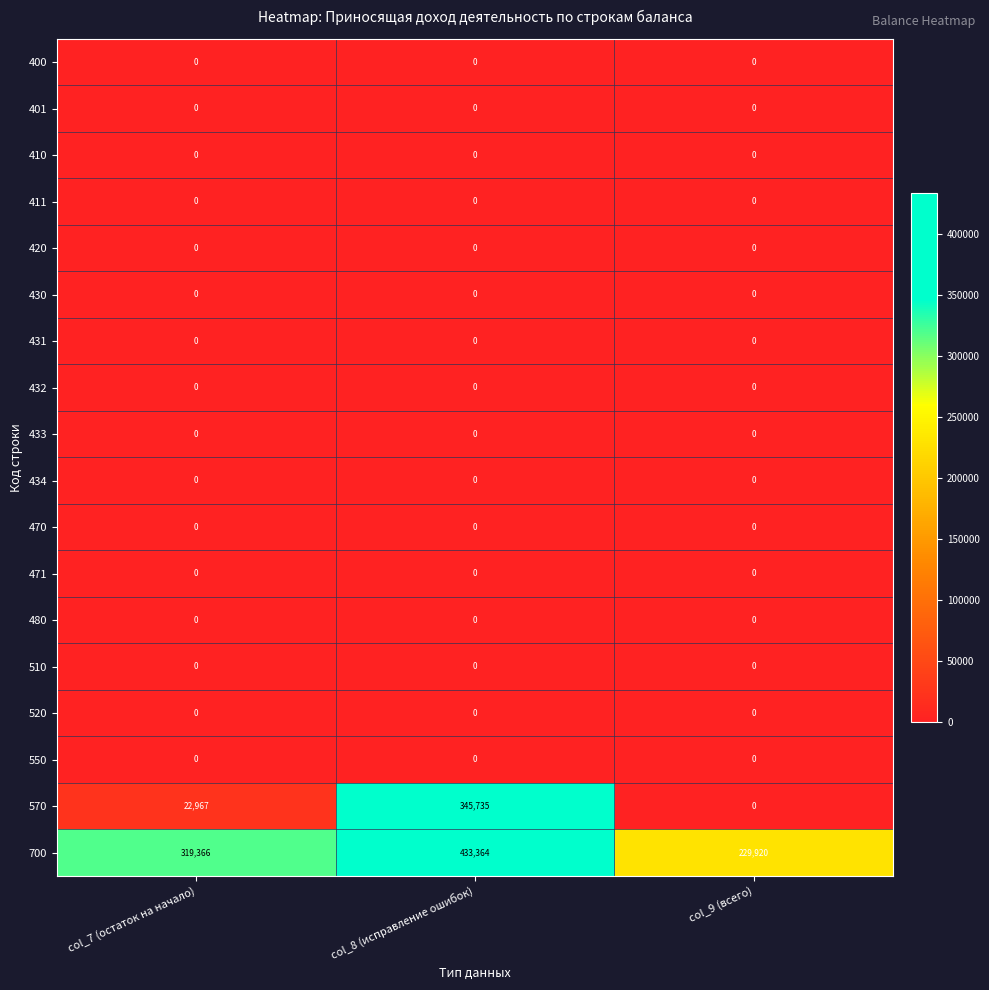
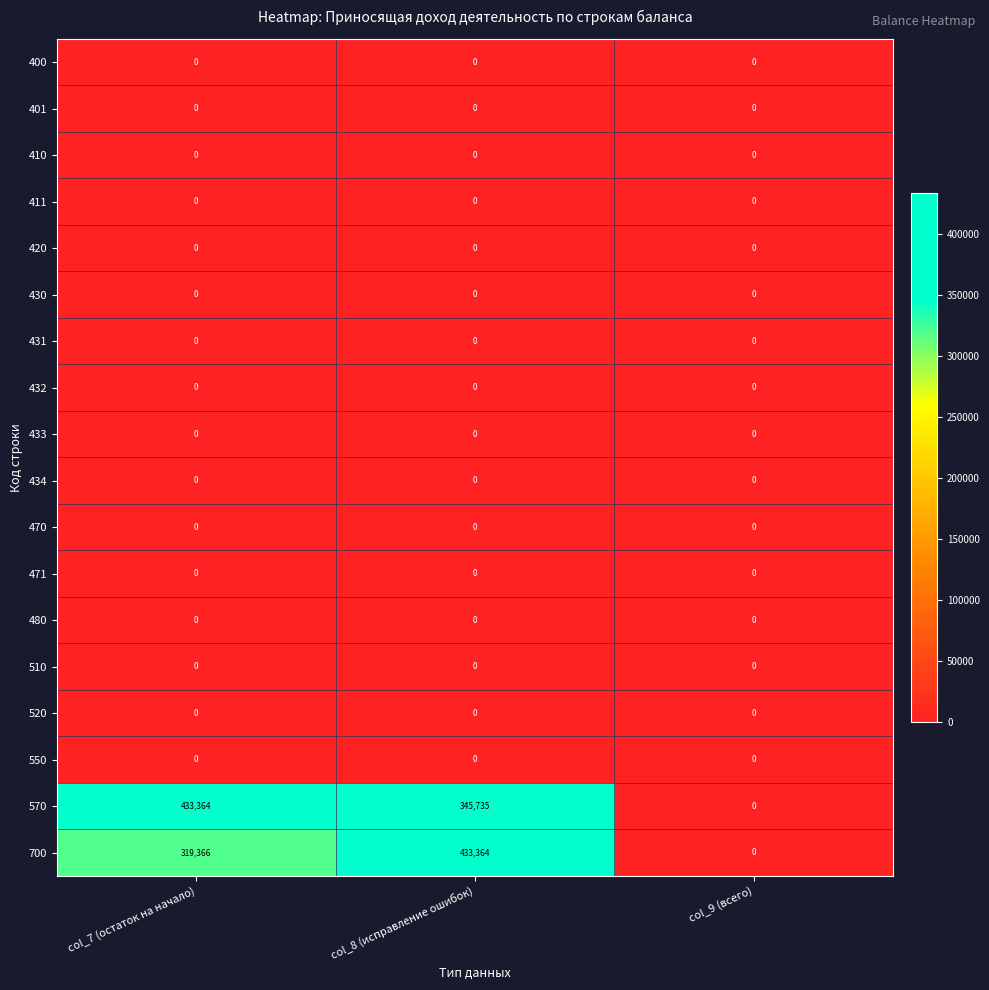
570, col_7 (остаток на начало): 22,967 -> 433,364
700, col_9 (всего): 229,920 -> 0
